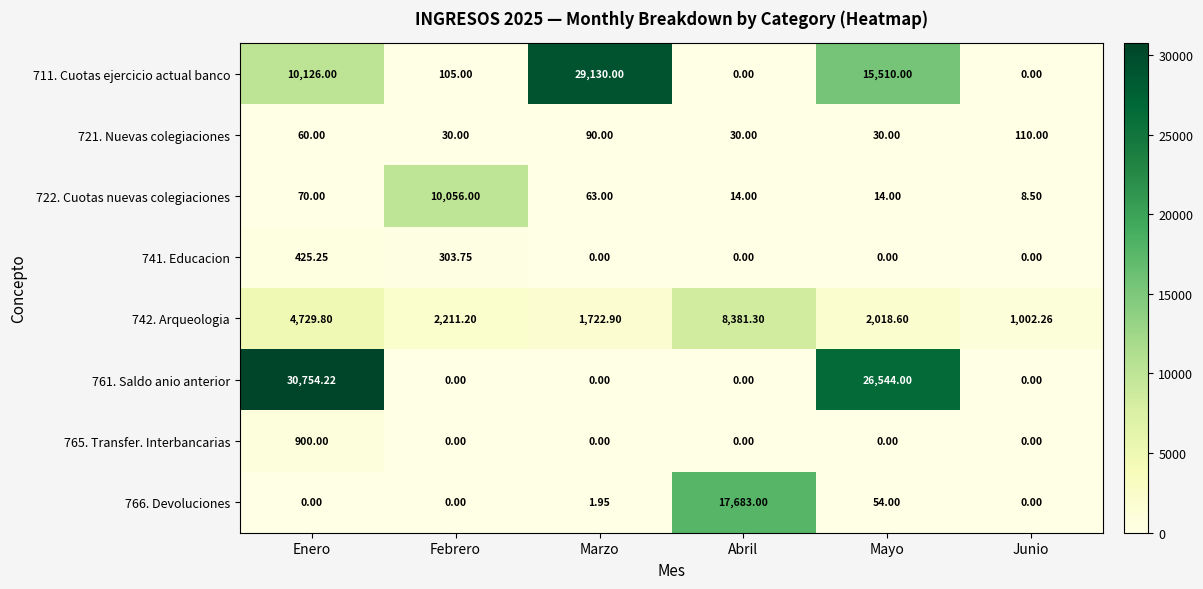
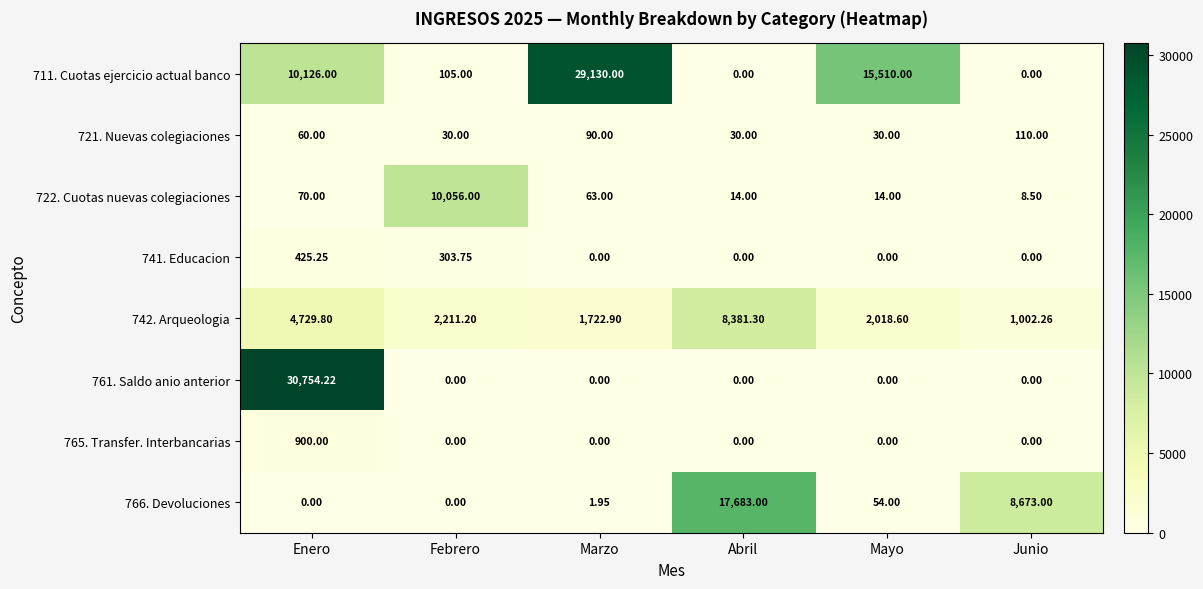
761. Saldo anio anterior, Mayo: 26,544.00 -> 0.00
766. Devoluciones, Junio: 0.00 -> 8,673.00
